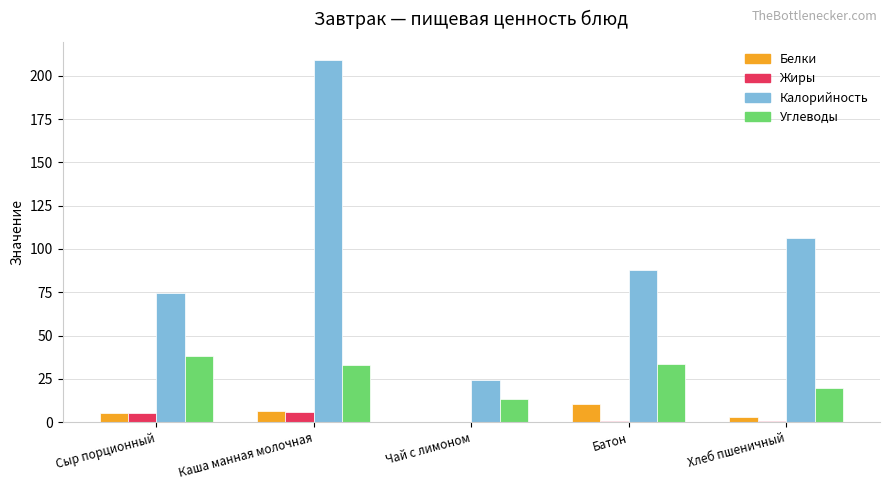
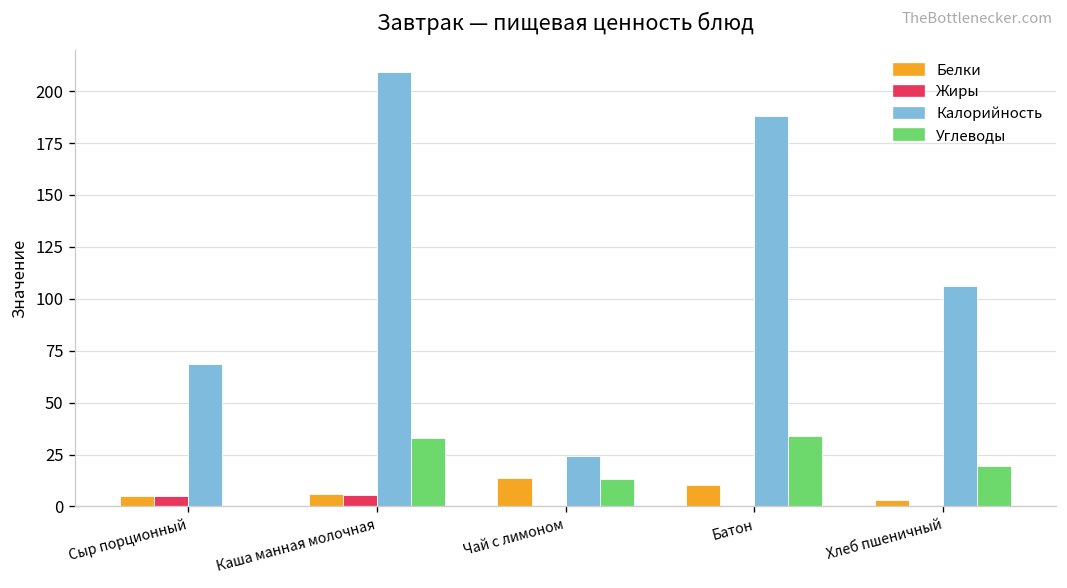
Калорийность, Сыр порционный: 74 -> 69
Углеводы, Сыр порционный: 38 -> 0
Белки, Чай с лимоном: 0 -> 14
Калорийность, Батон: 88 -> 188
